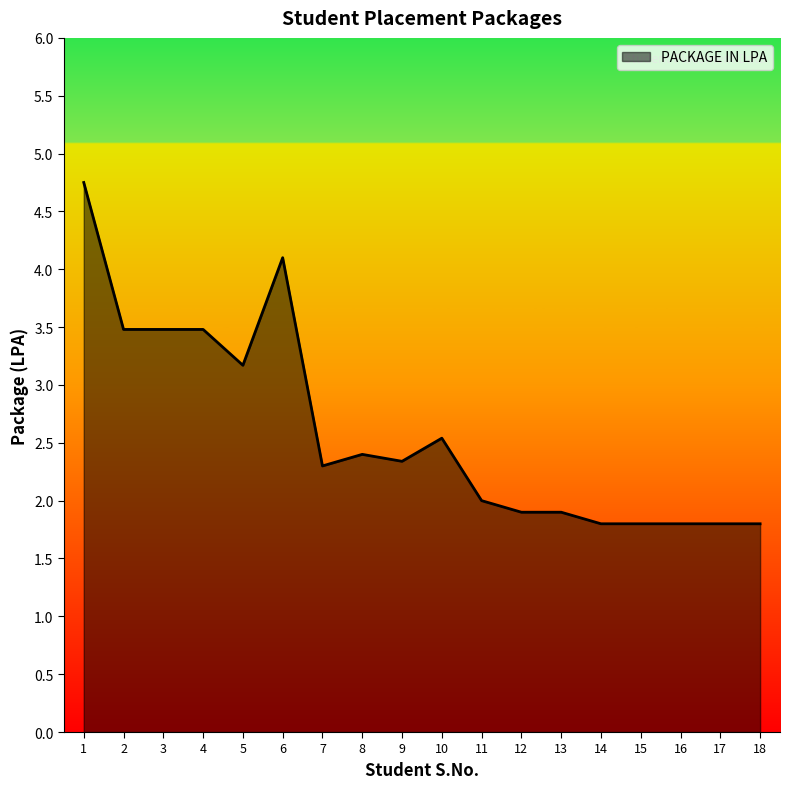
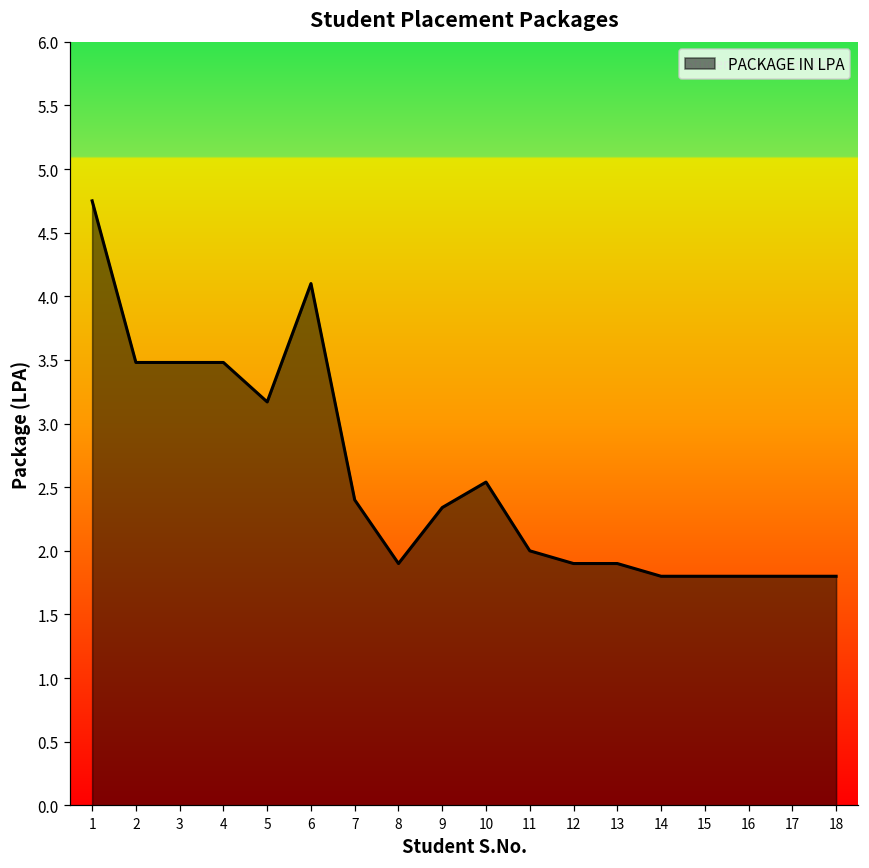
7: 2.3 -> 2.4
8: 2.4 -> 1.9
